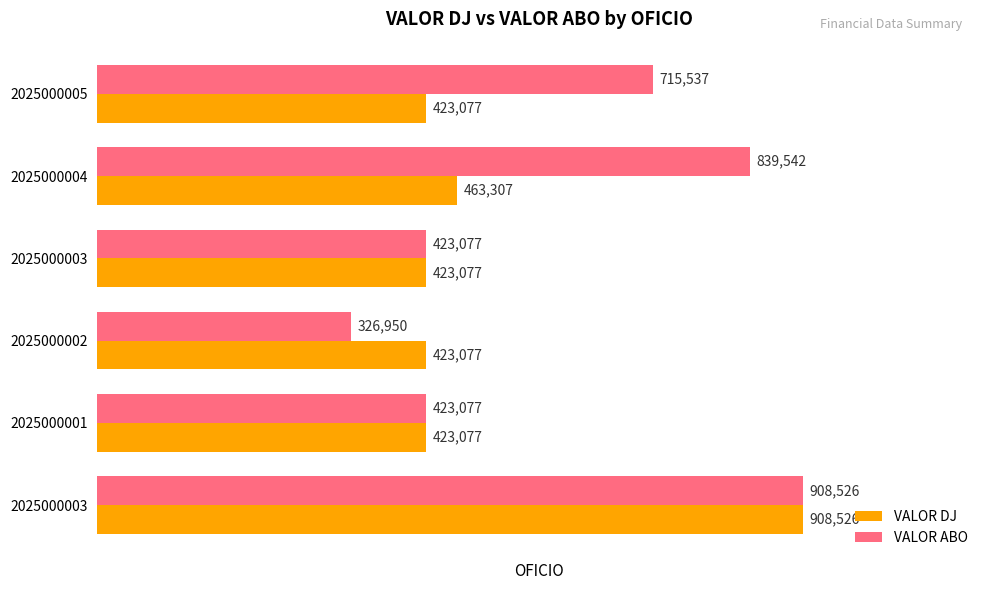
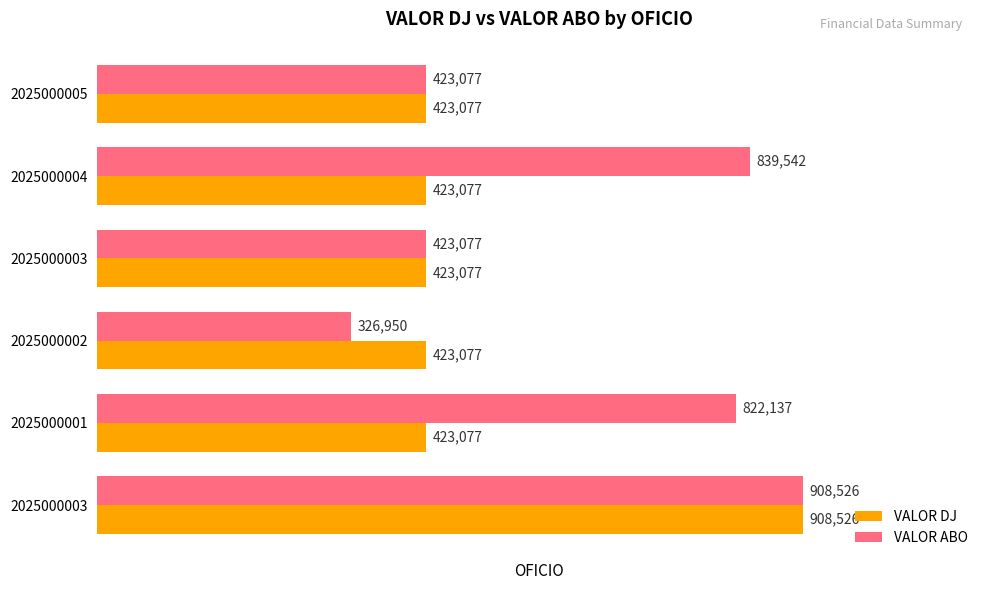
VALOR ABO, 2025000005: 715,537 -> 423,077
VALOR DJ, 2025000004: 463,307 -> 423,077
VALOR ABO, 2025000001: 423,077 -> 822,137
